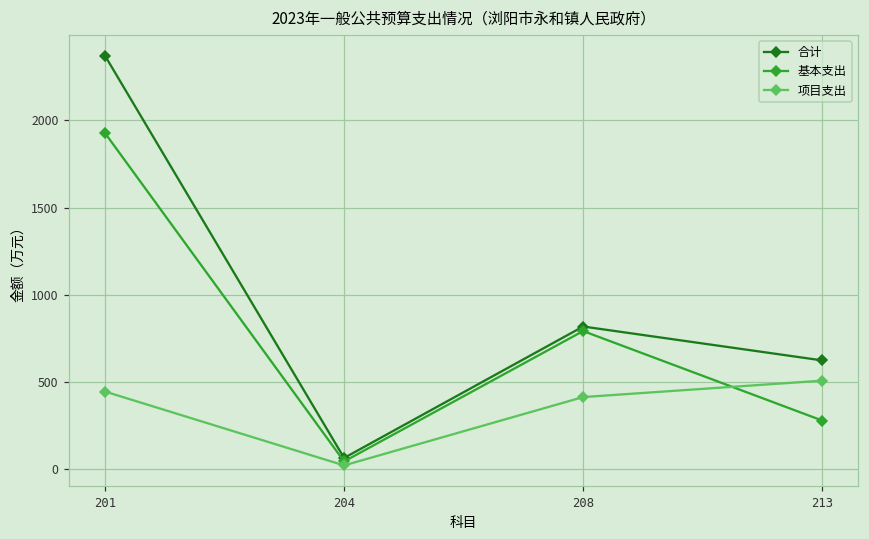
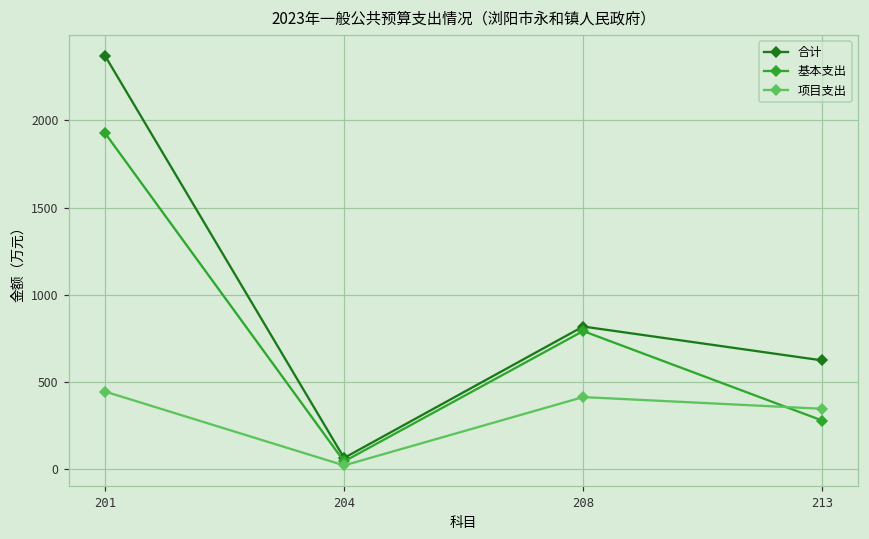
项目支出, 213: 510 -> 350
